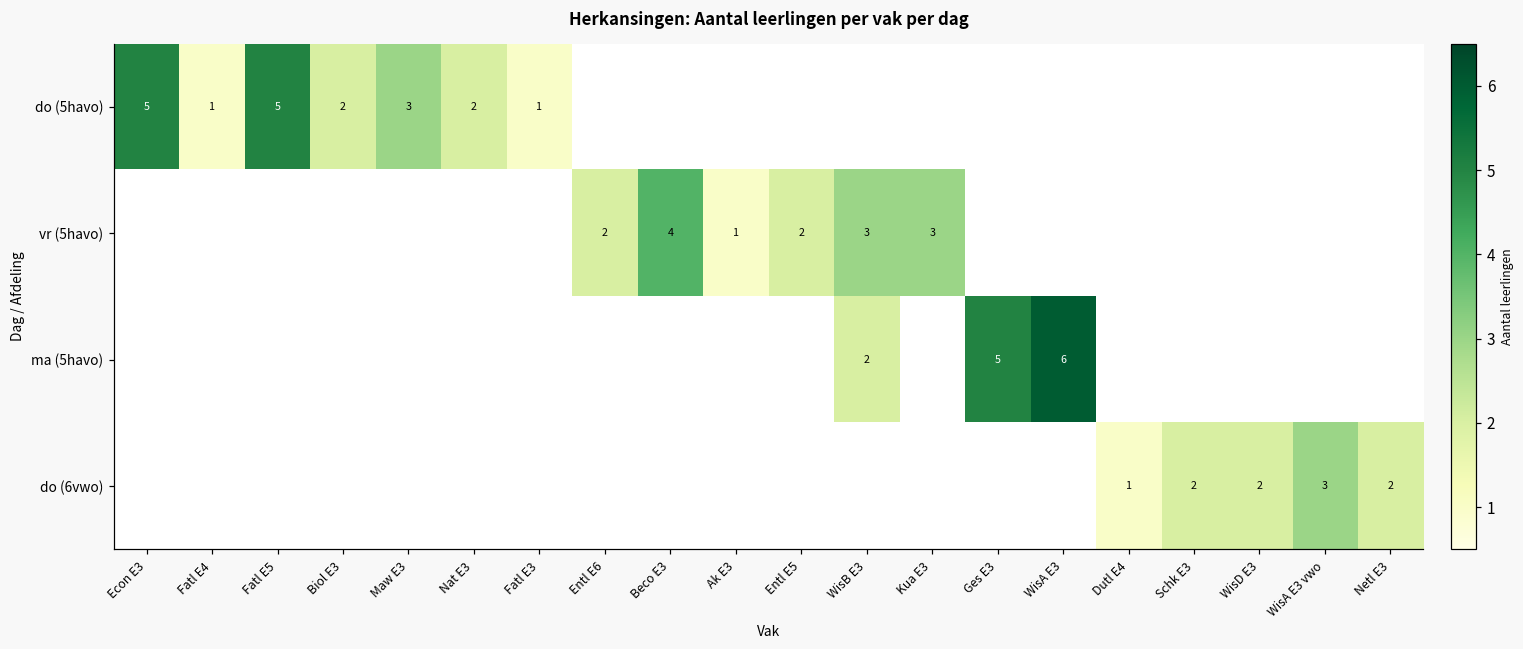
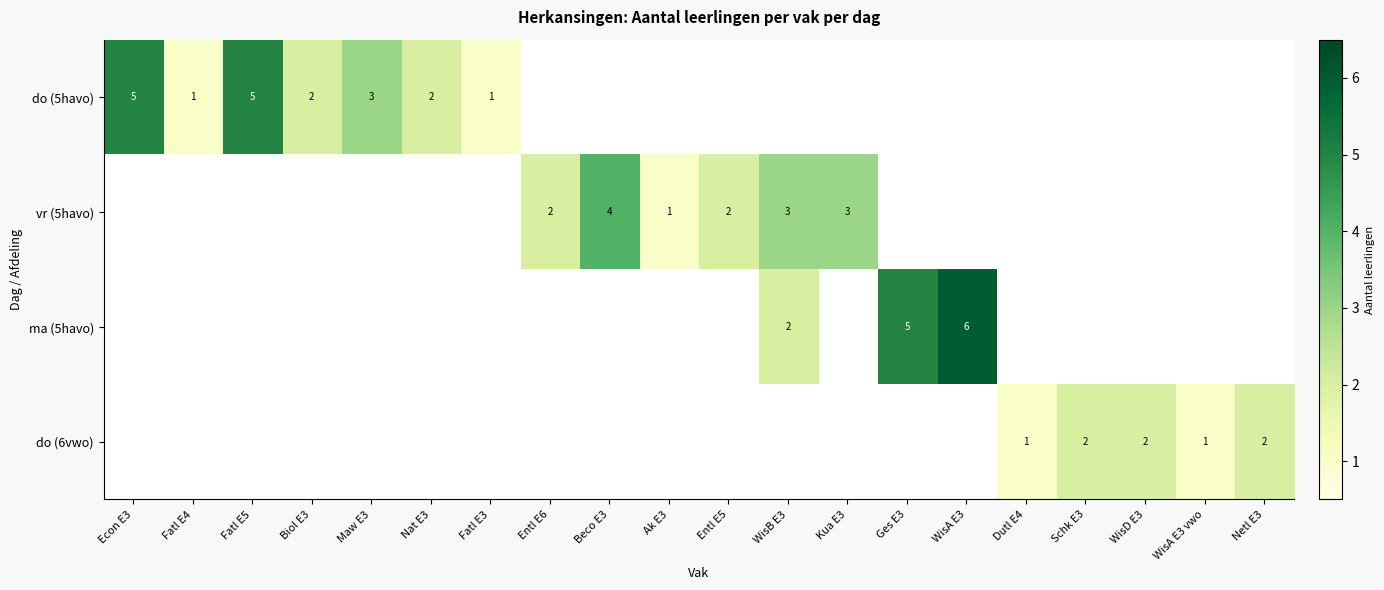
do (6vwo), WisA E3 vwo: 3 -> 1
